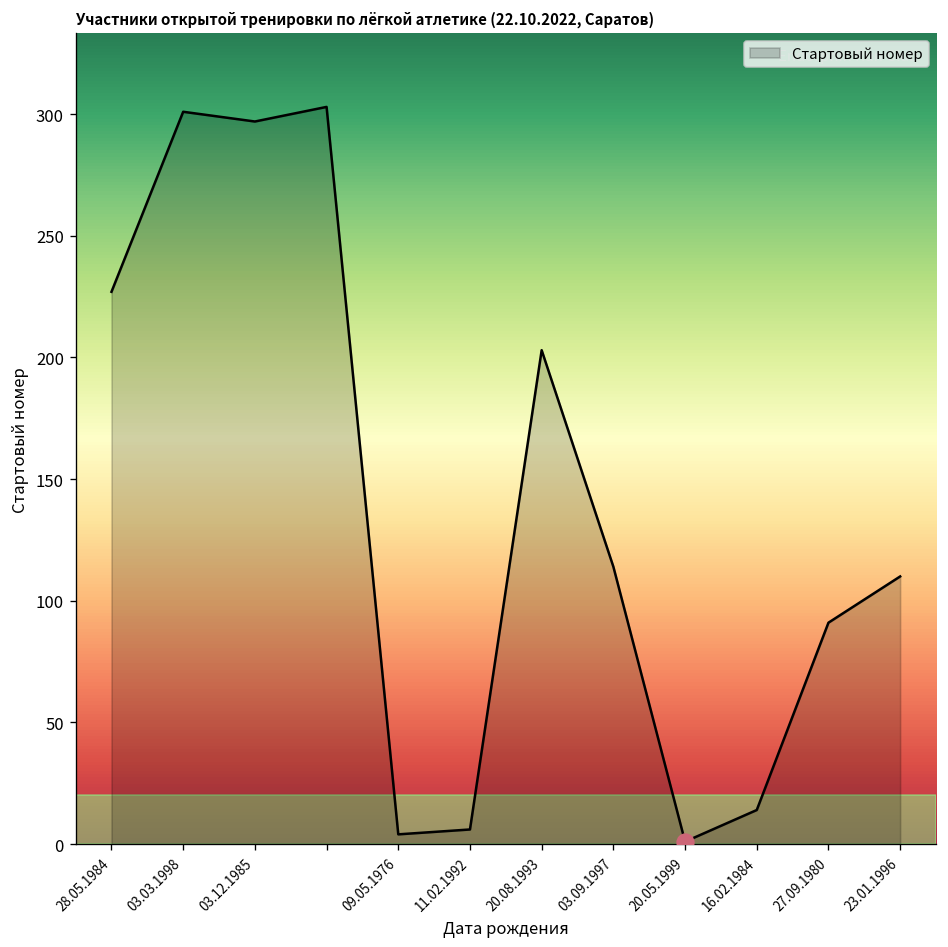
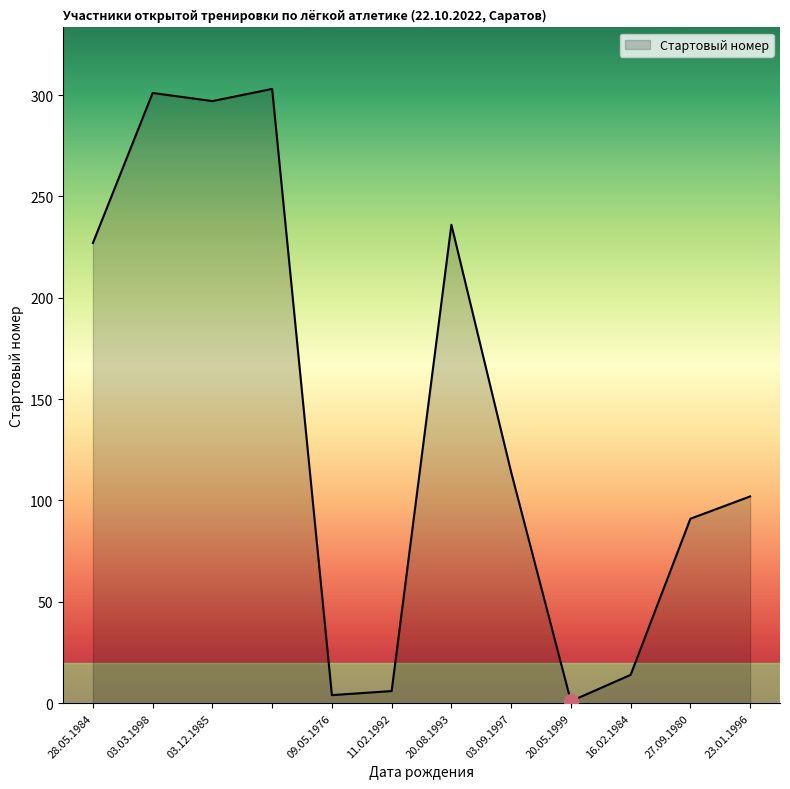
Стартовый номер, 20.08.1993: 203 -> 236
Стартовый номер, 23.01.1996: 110 -> 102
